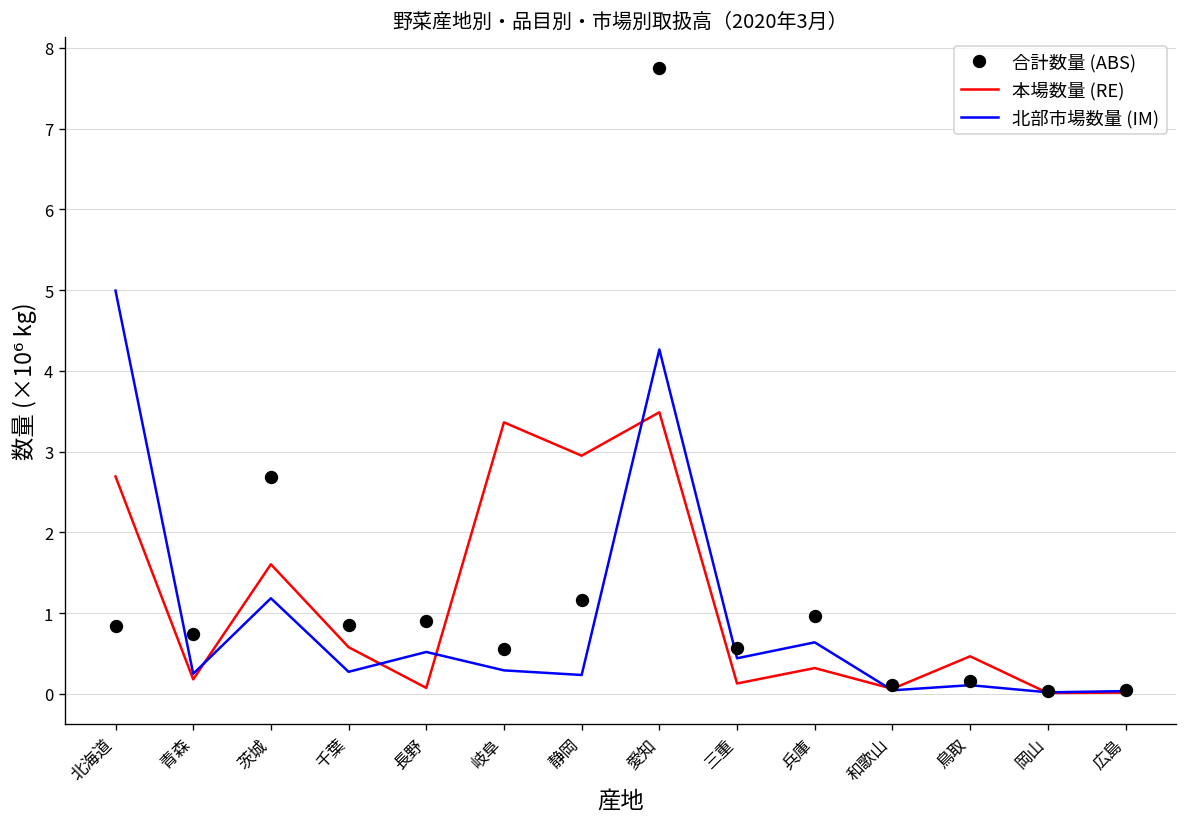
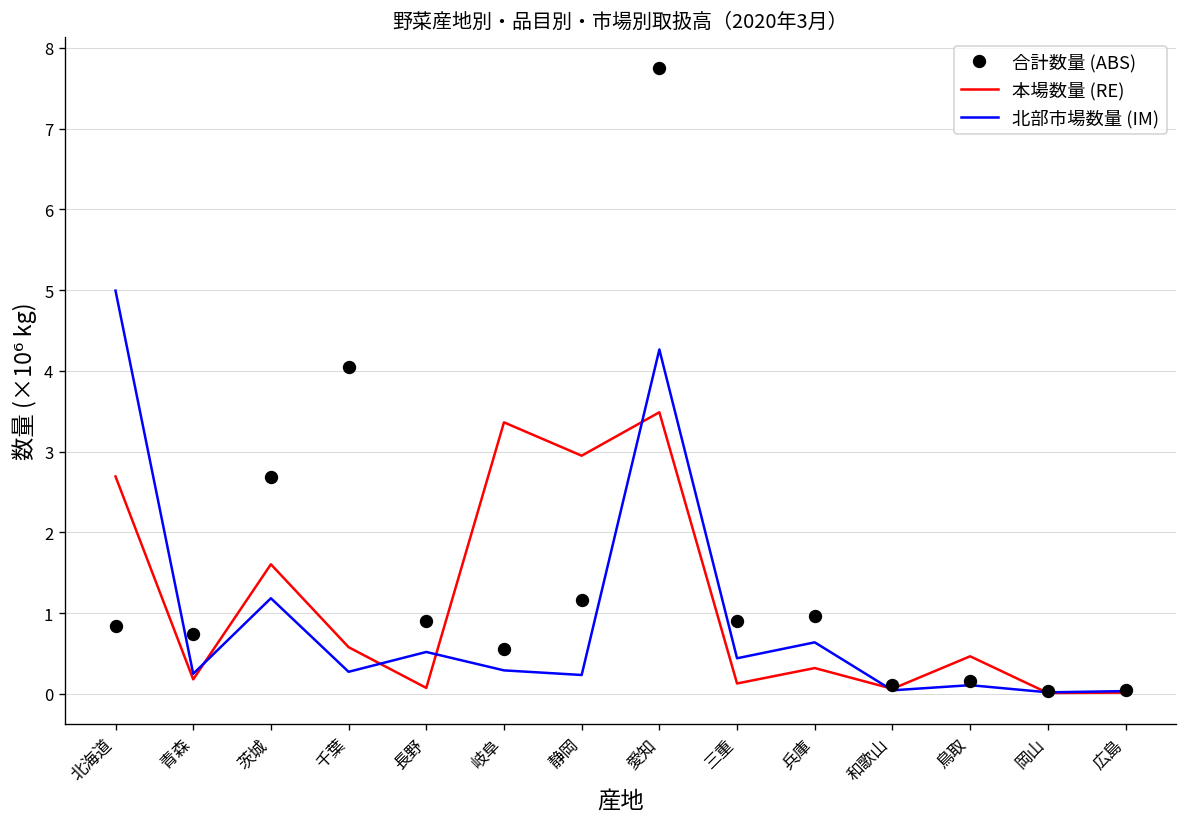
合計数量 (ABS), 千葉: 0.9 -> 4.0
合計数量 (ABS), 三重: 0.6 -> 0.9
